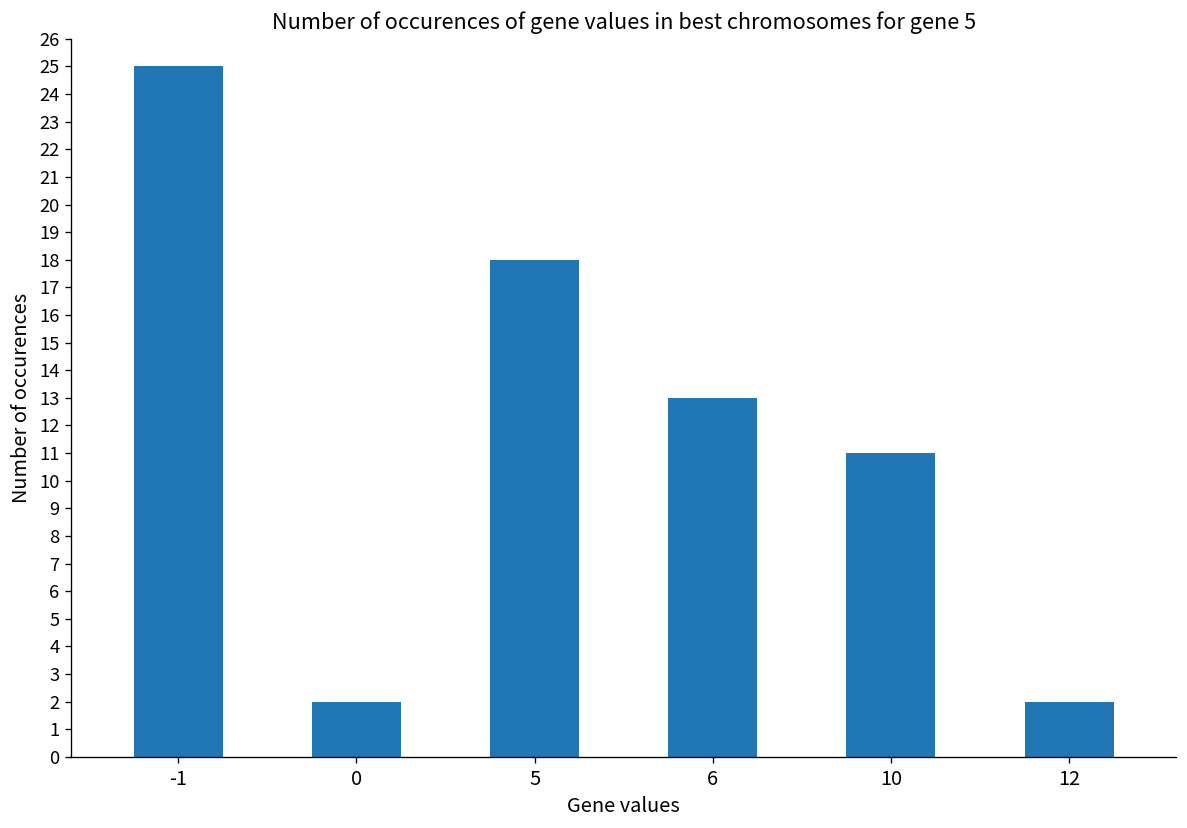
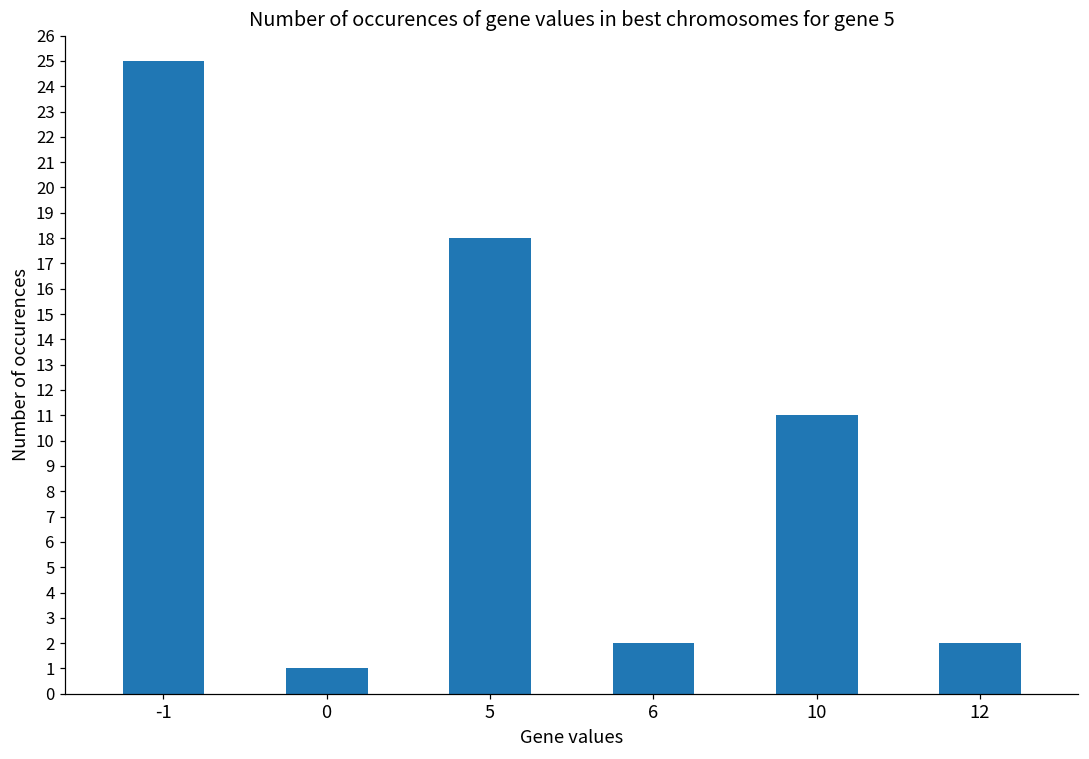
0: 2 -> 1
6: 13 -> 2
